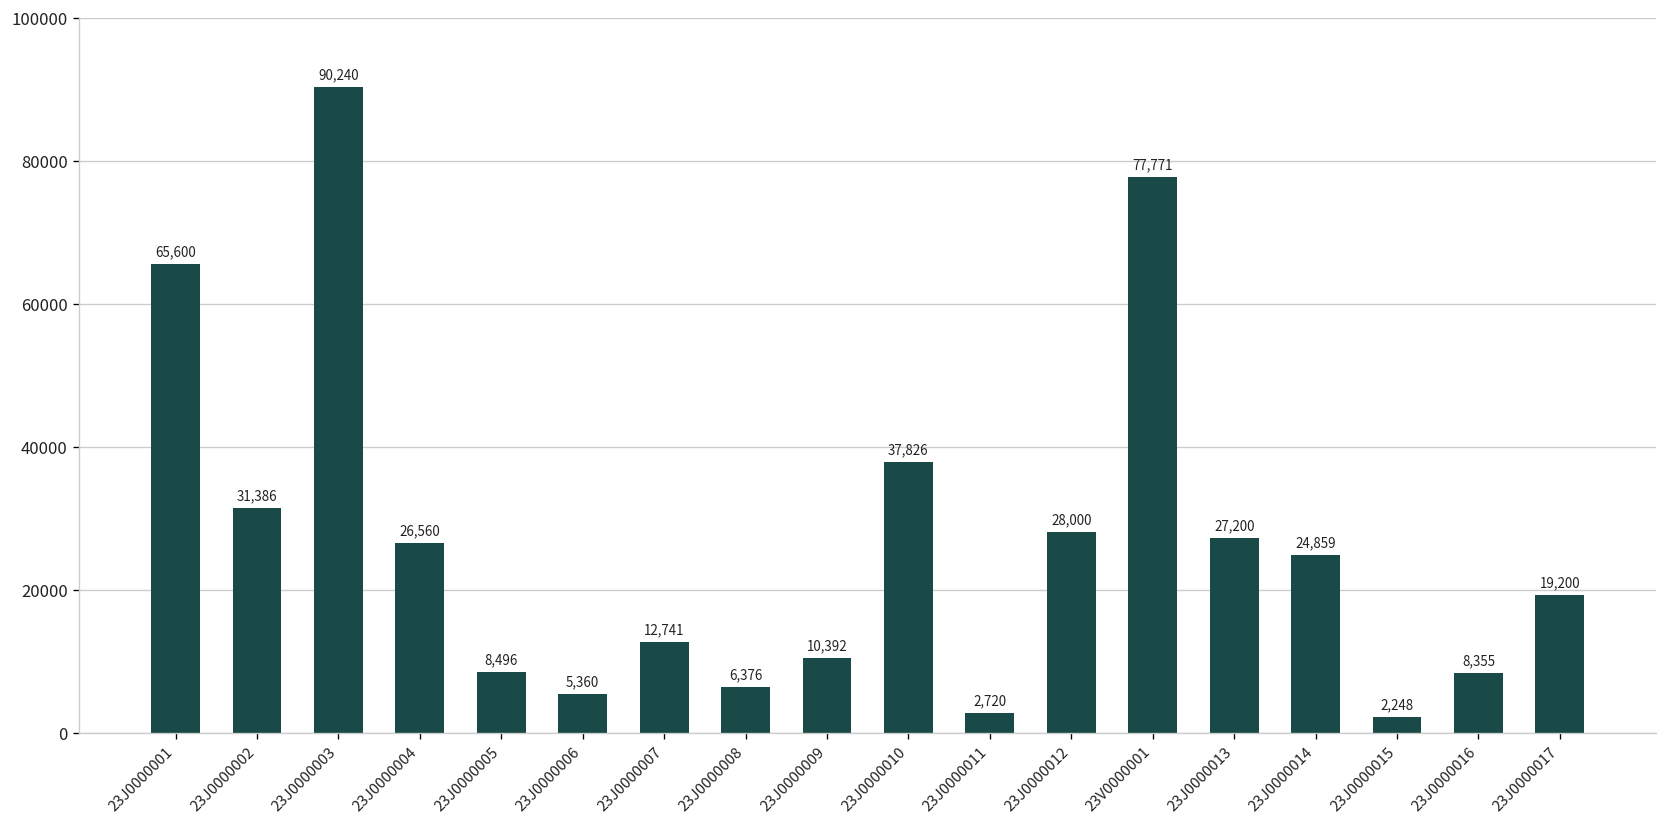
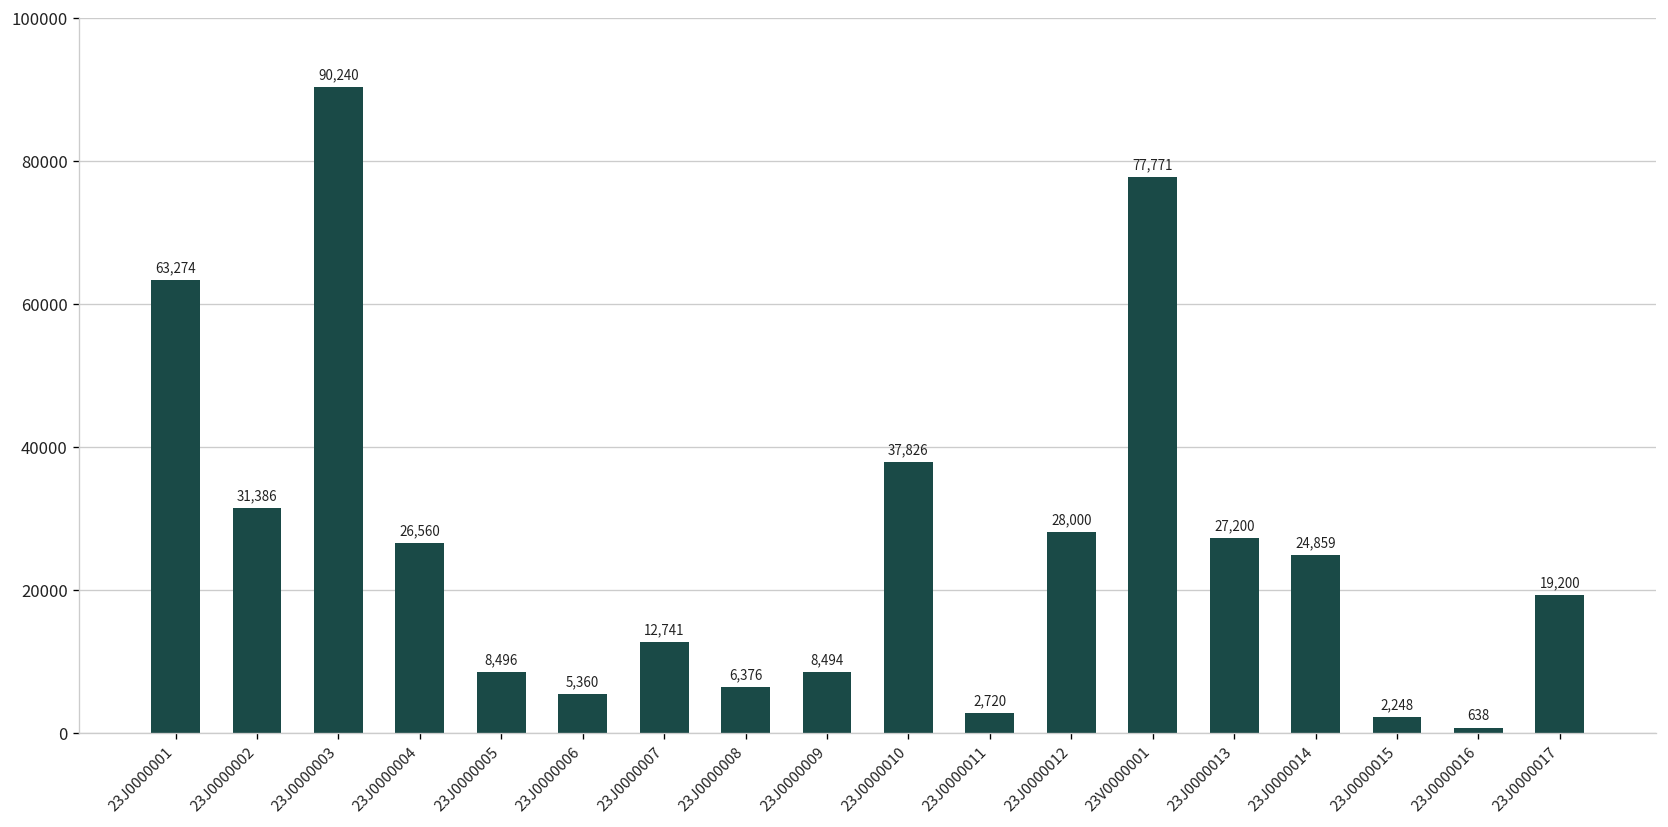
23J0000001: 65,600 -> 63,274
23J0000009: 10,392 -> 8,494
23J0000016: 8,355 -> 638
